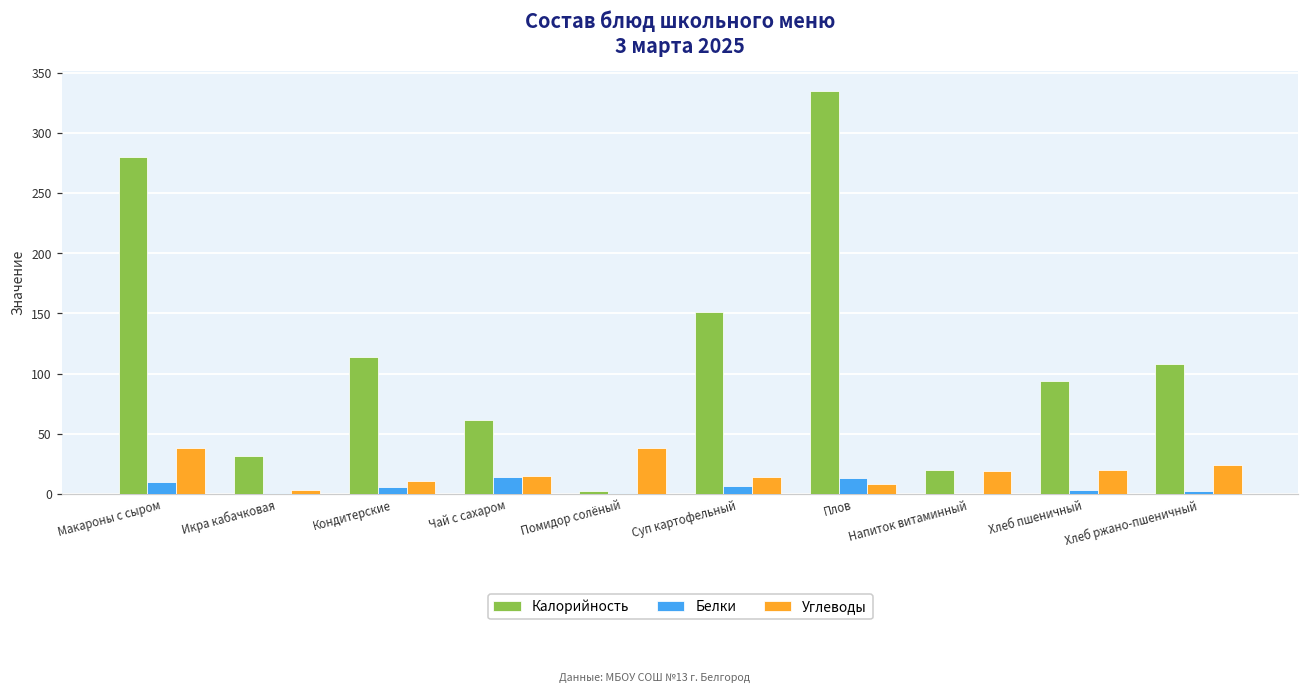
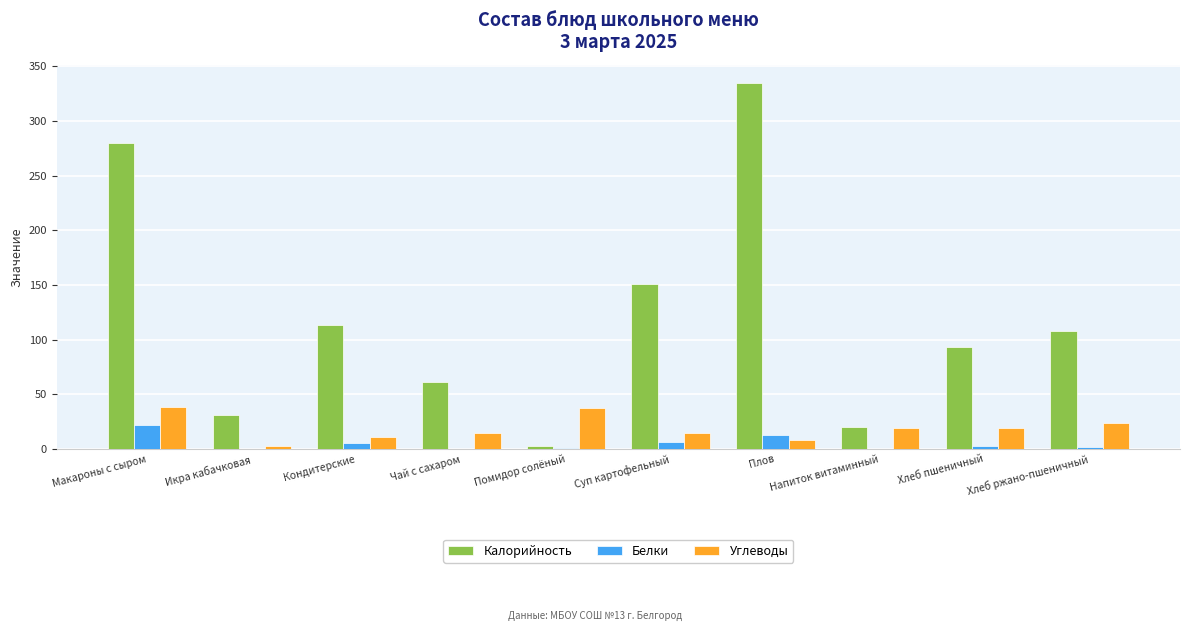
Белки, Макароны с сыром: 10 -> 22
Белки, Чай с сахаром: 14 -> 0
